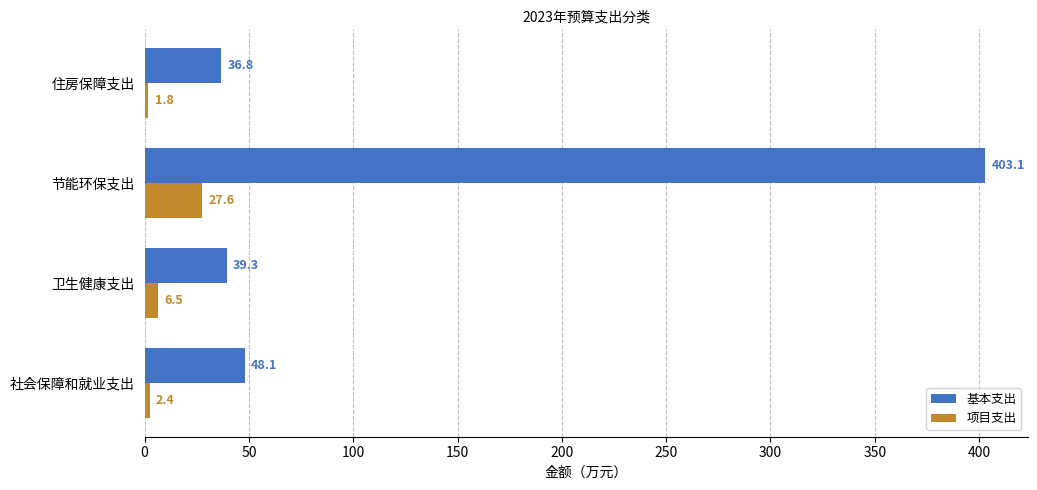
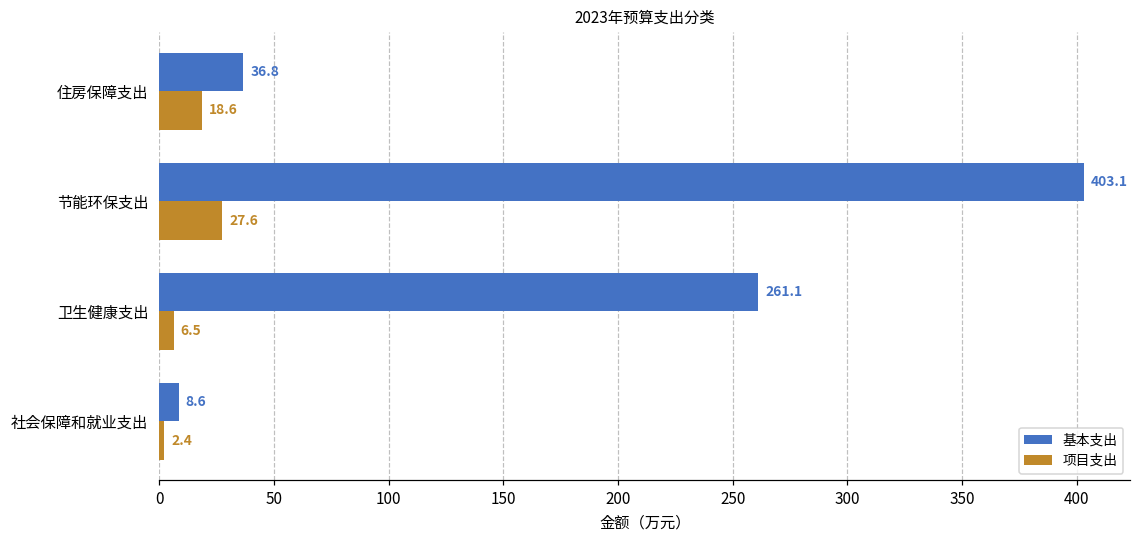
项目支出, 住房保障支出: 1.8 -> 18.6
基本支出, 卫生健康支出: 39.3 -> 261.1
基本支出, 社会保障和就业支出: 48.1 -> 8.6
